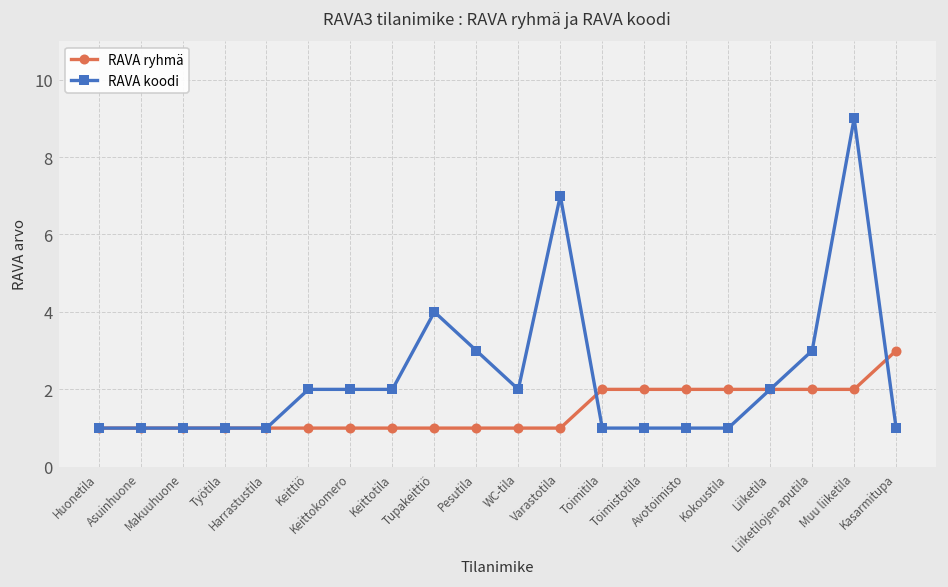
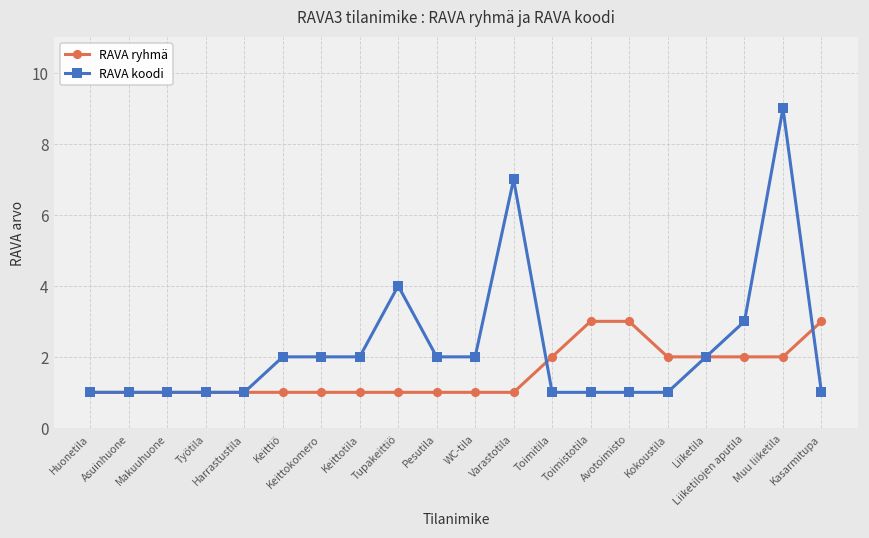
RAVA koodi, Pesutila: 3 -> 2
RAVA ryhmä, Toimistotila: 2 -> 3
RAVA ryhmä, Avotoimisto: 2 -> 3
